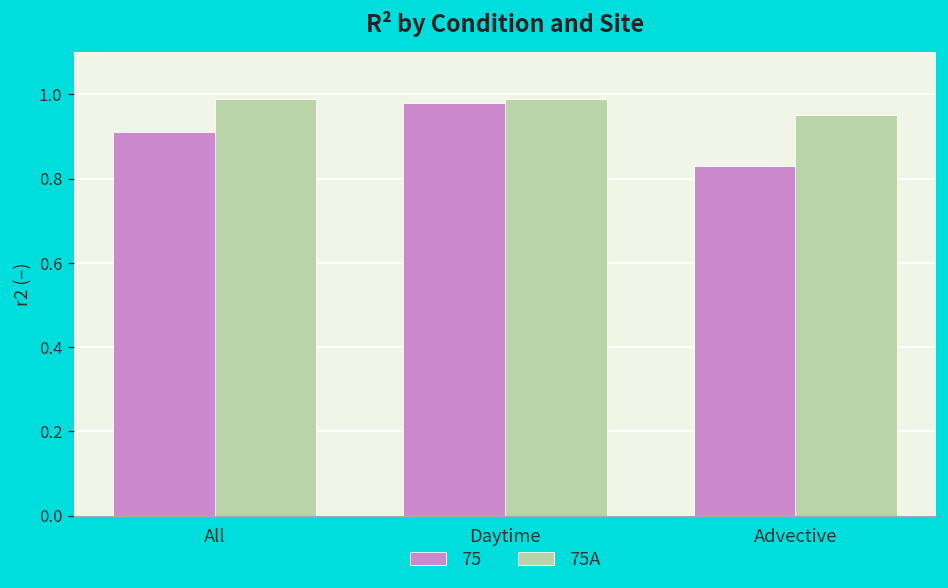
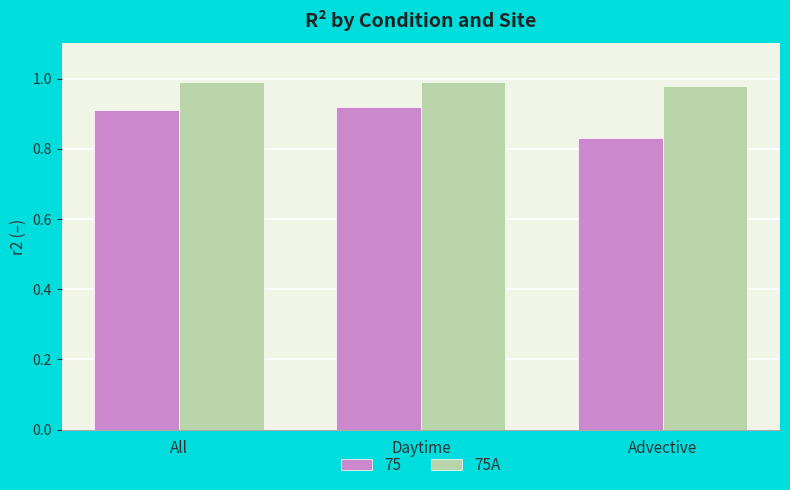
75, Daytime: 0.98 -> 0.92
75A, Advective: 0.95 -> 0.98
